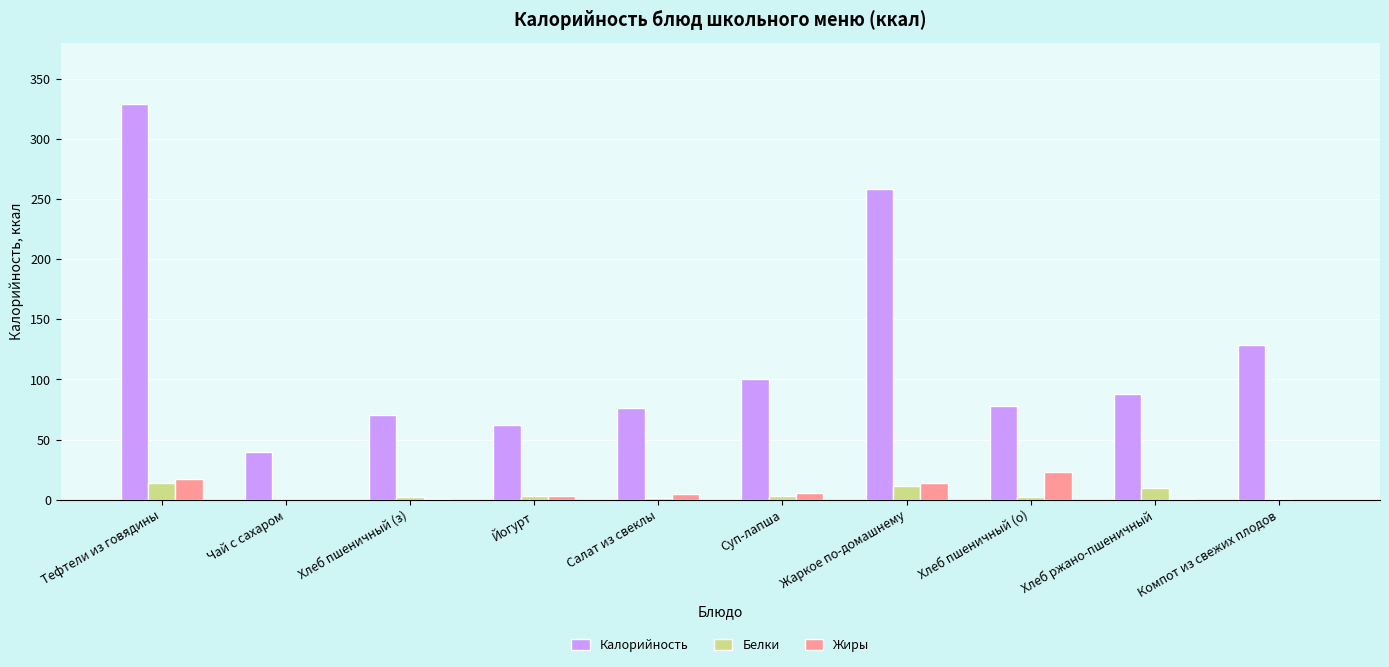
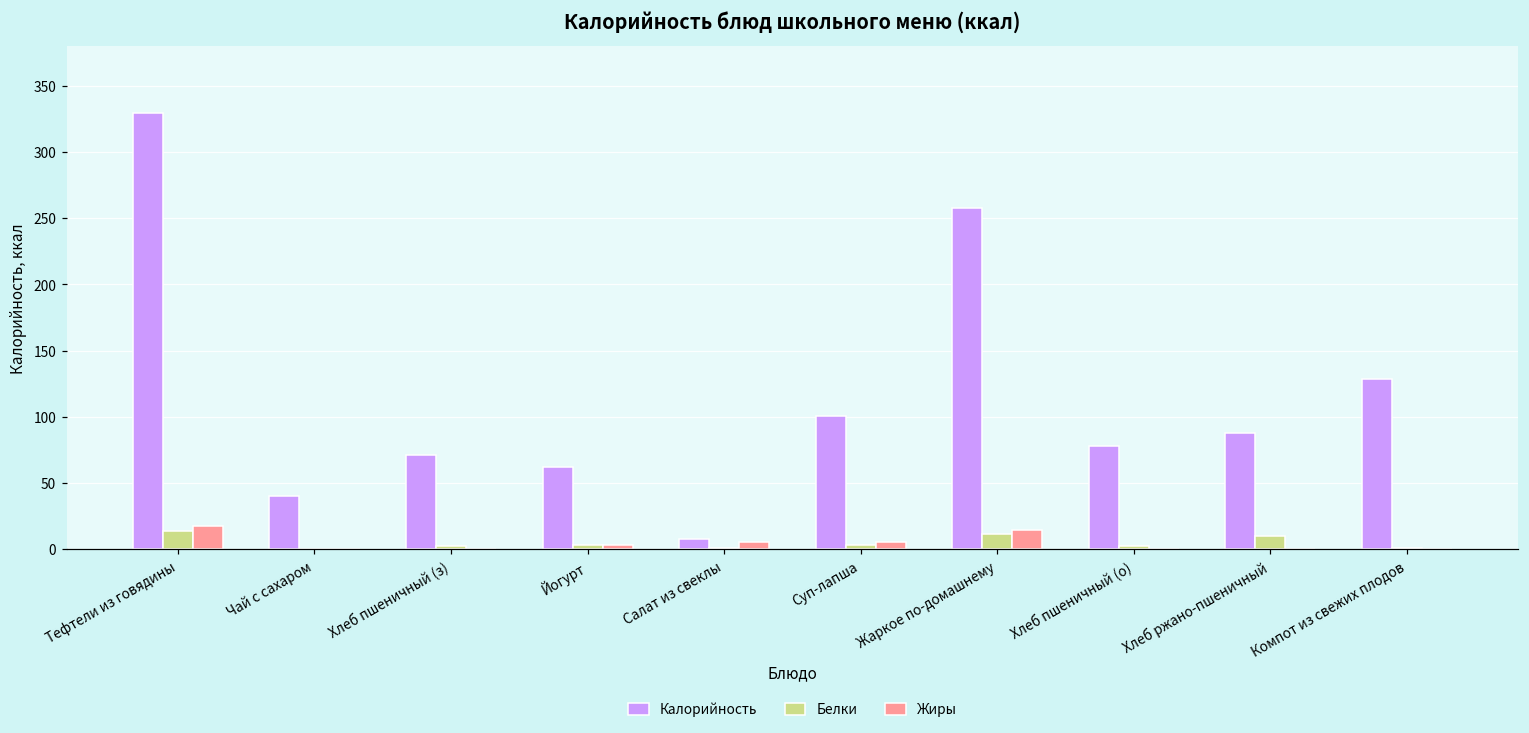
Калорийность, Салат из свеклы: 76 -> 7
Жиры, Хлеб пшеничный (о): 23 -> 0
